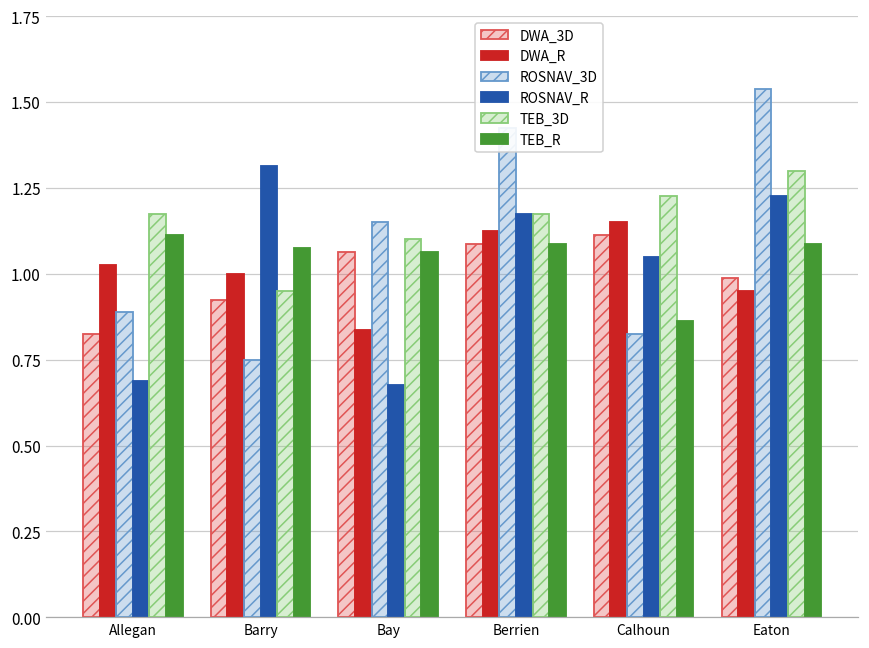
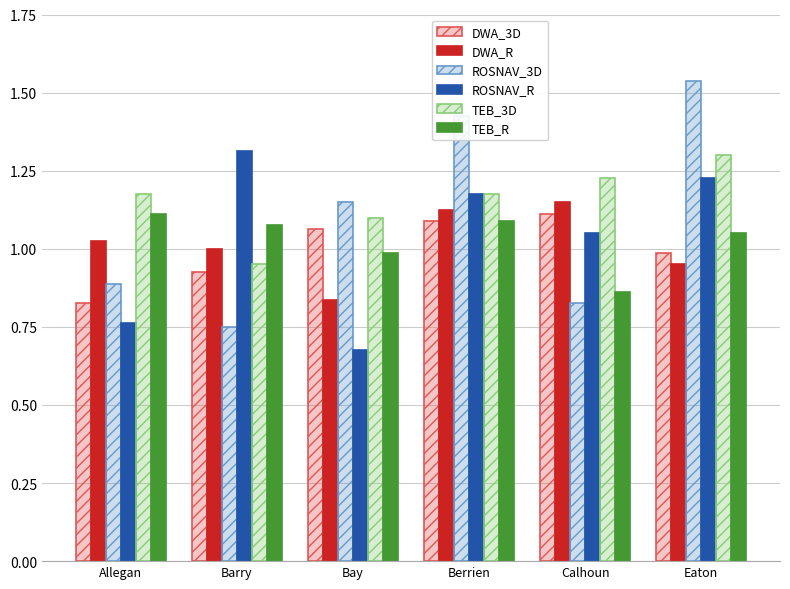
ROSNAV_R, Allegan: 0.69 -> 0.76
TEB_R, Bay: 1.06 -> 0.99
TEB_R, Eaton: 1.09 -> 1.05
